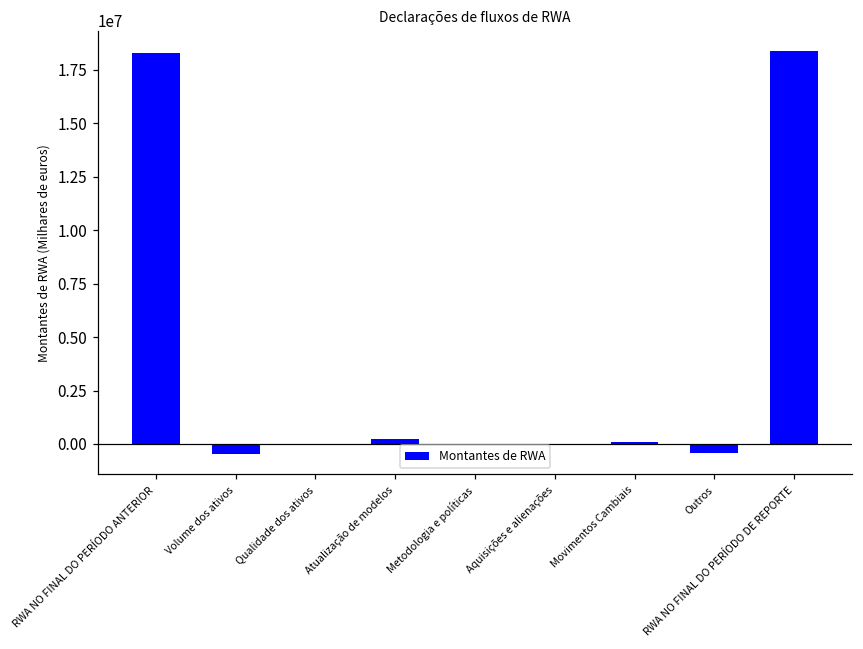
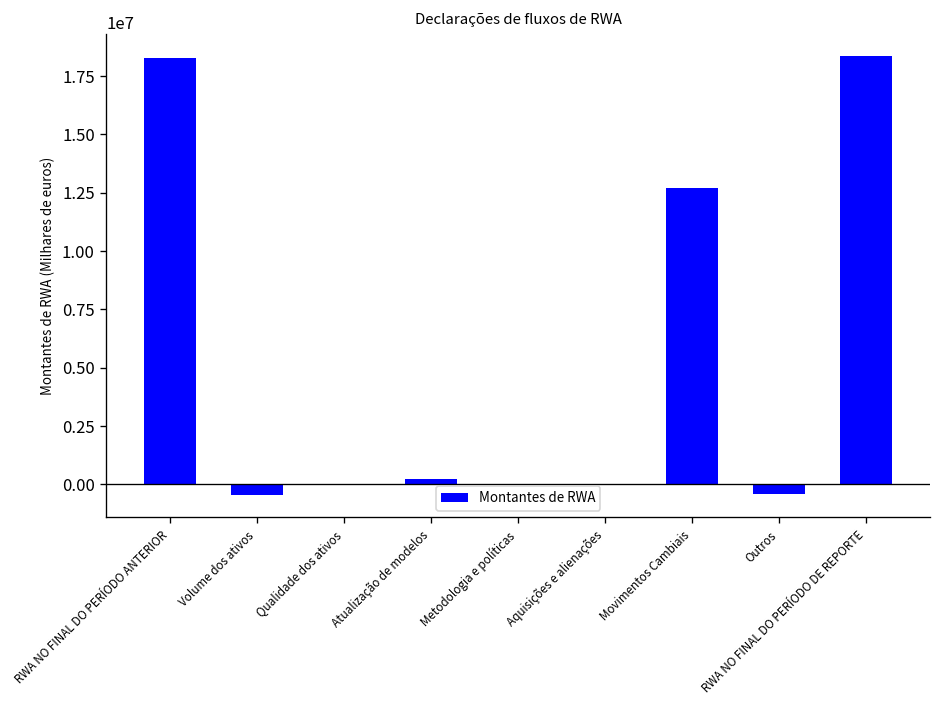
Movimentos Cambiais: 100000 -> 12700000
